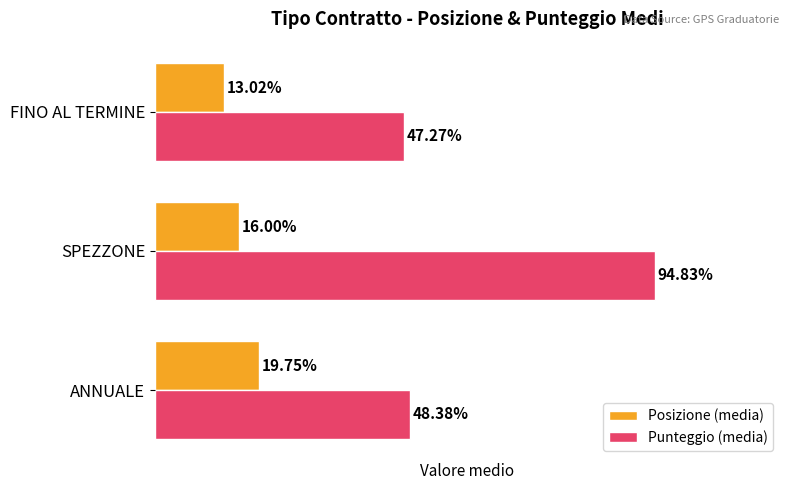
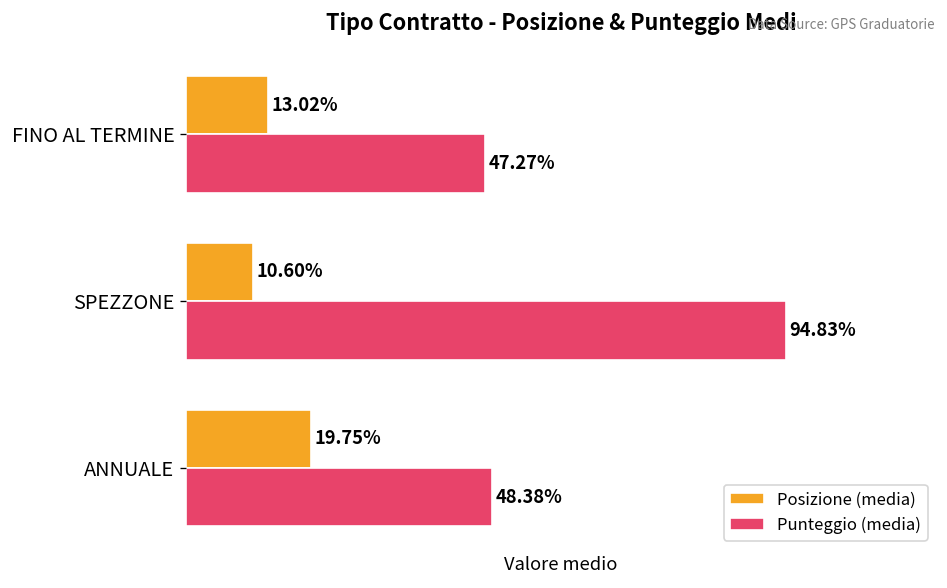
Posizione (media), SPEZZONE: 16.00% -> 10.60%
